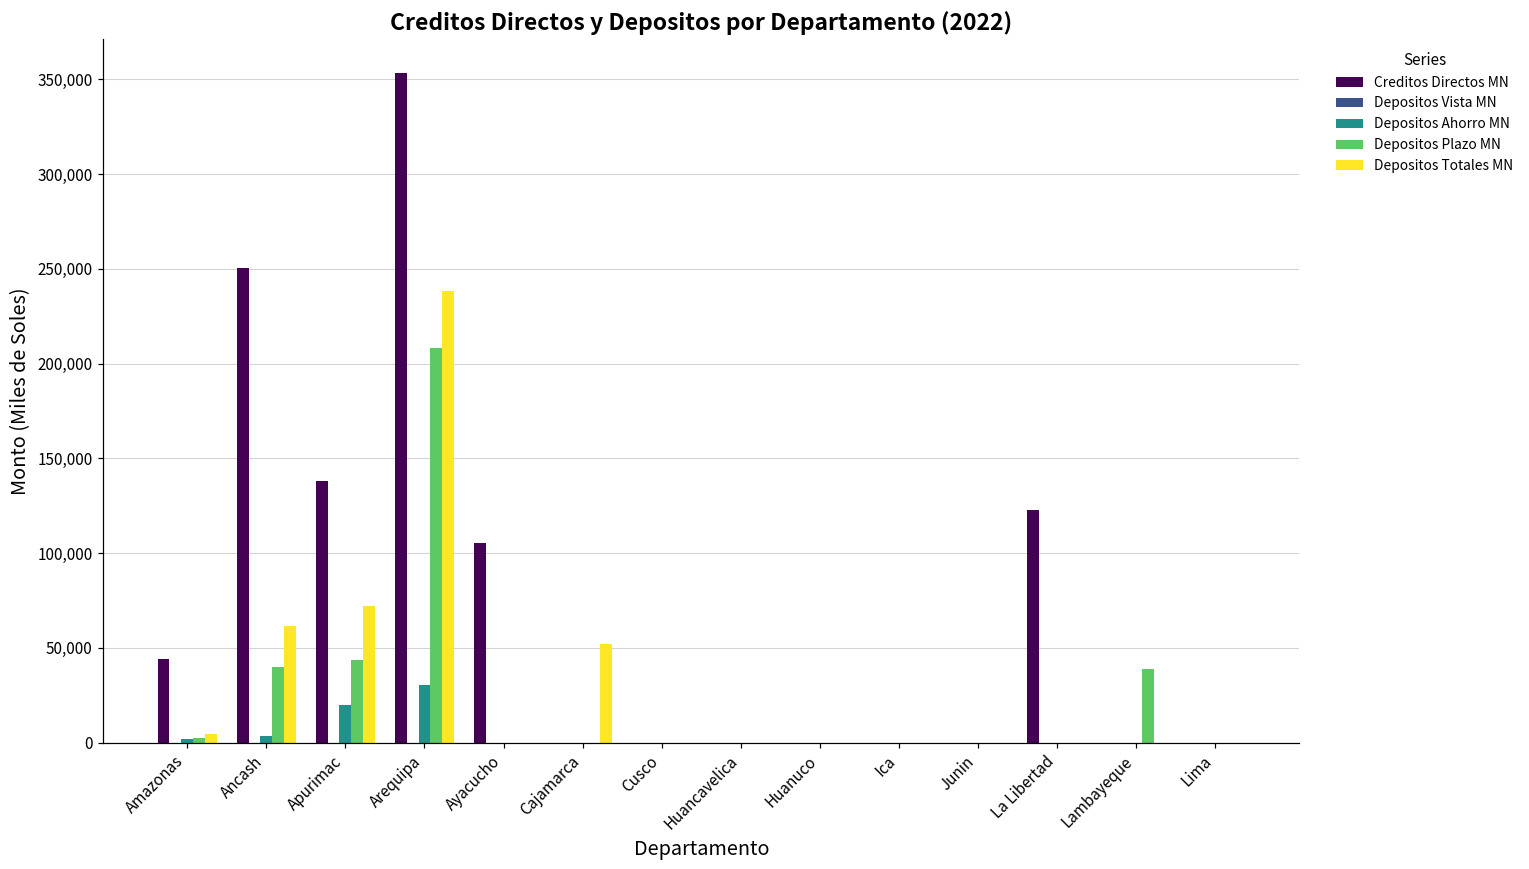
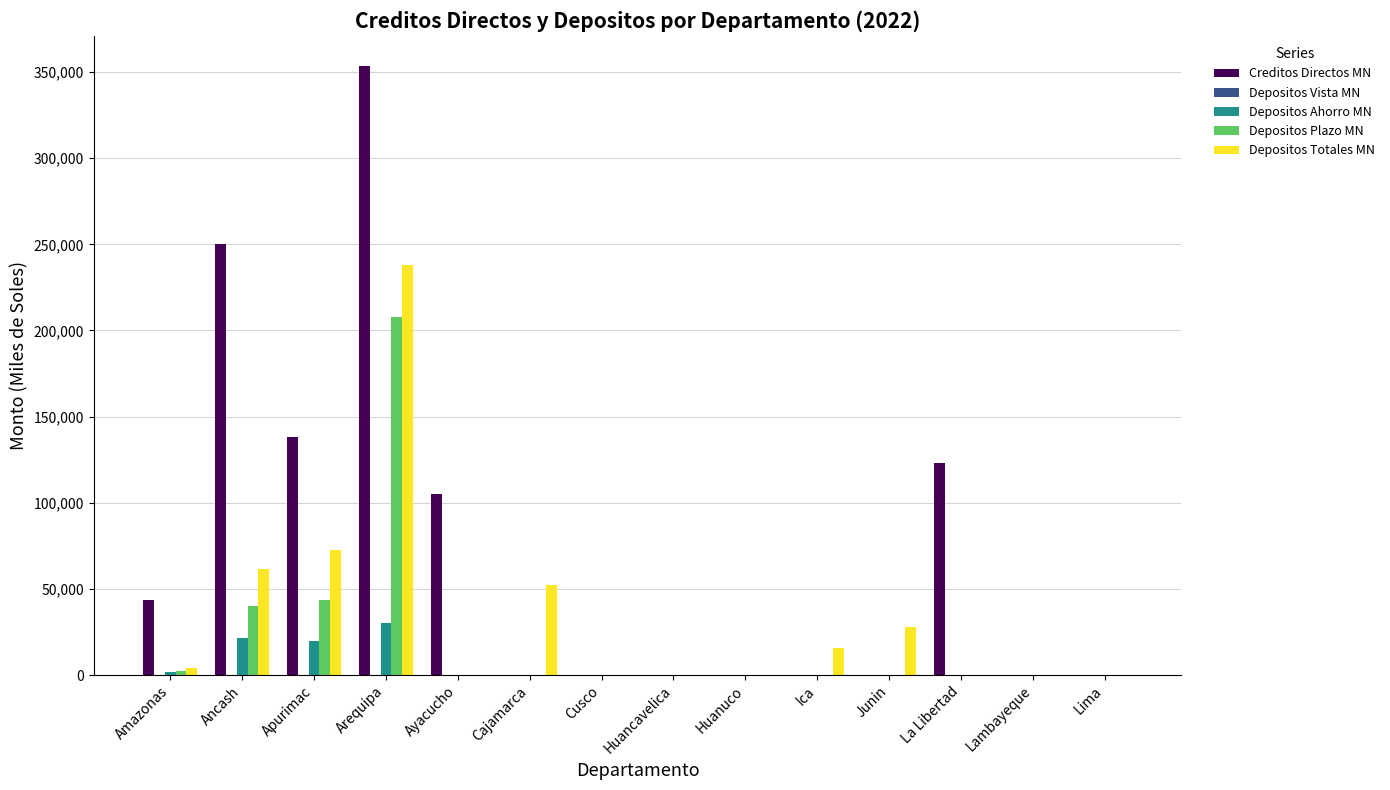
Depositos Ahorro MN, Ancash: 4,000 -> 21,000
Depositos Totales MN, Ica: 0 -> 16,000
Depositos Totales MN, Junin: 0 -> 28,000
Depositos Plazo MN, Lambayeque: 39,000 -> 0
